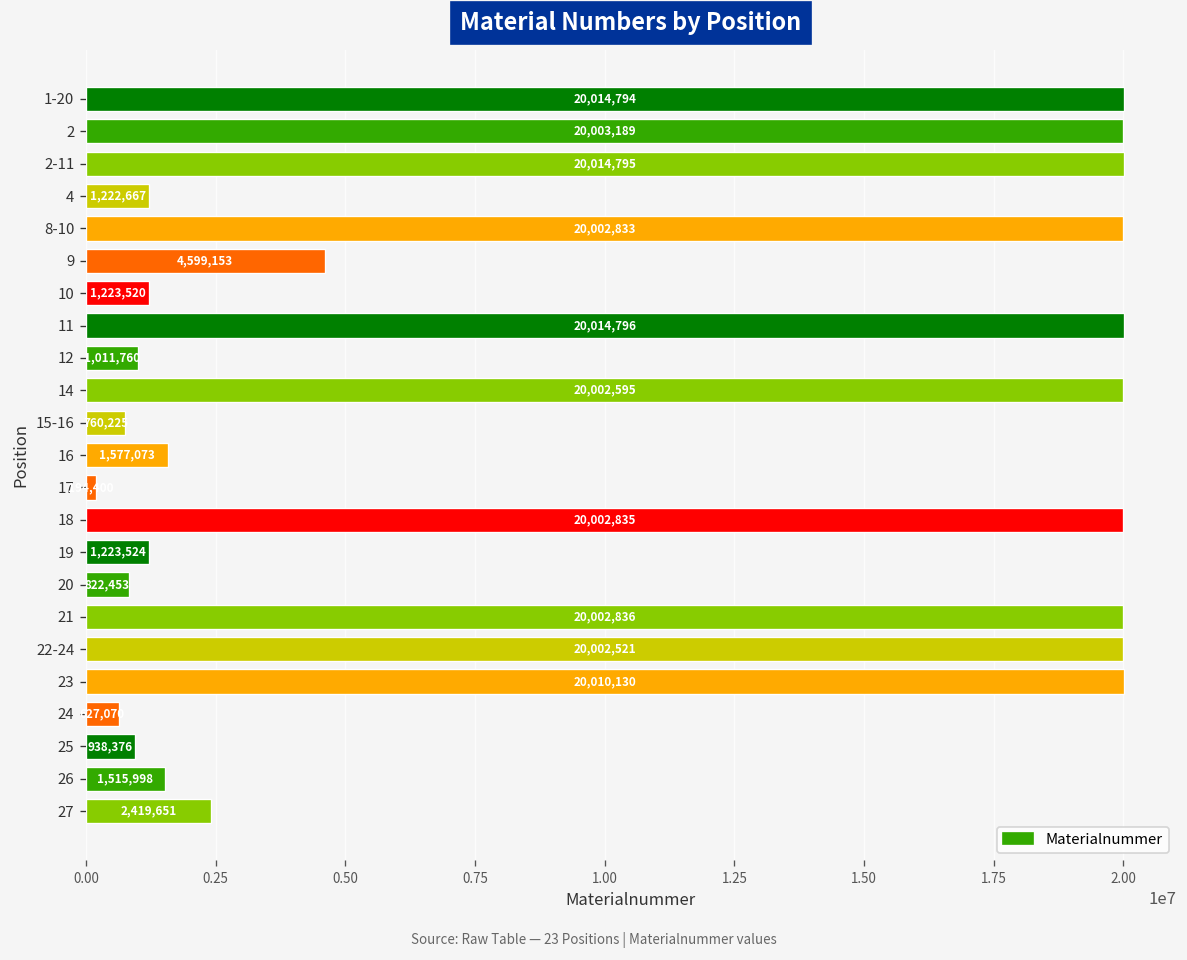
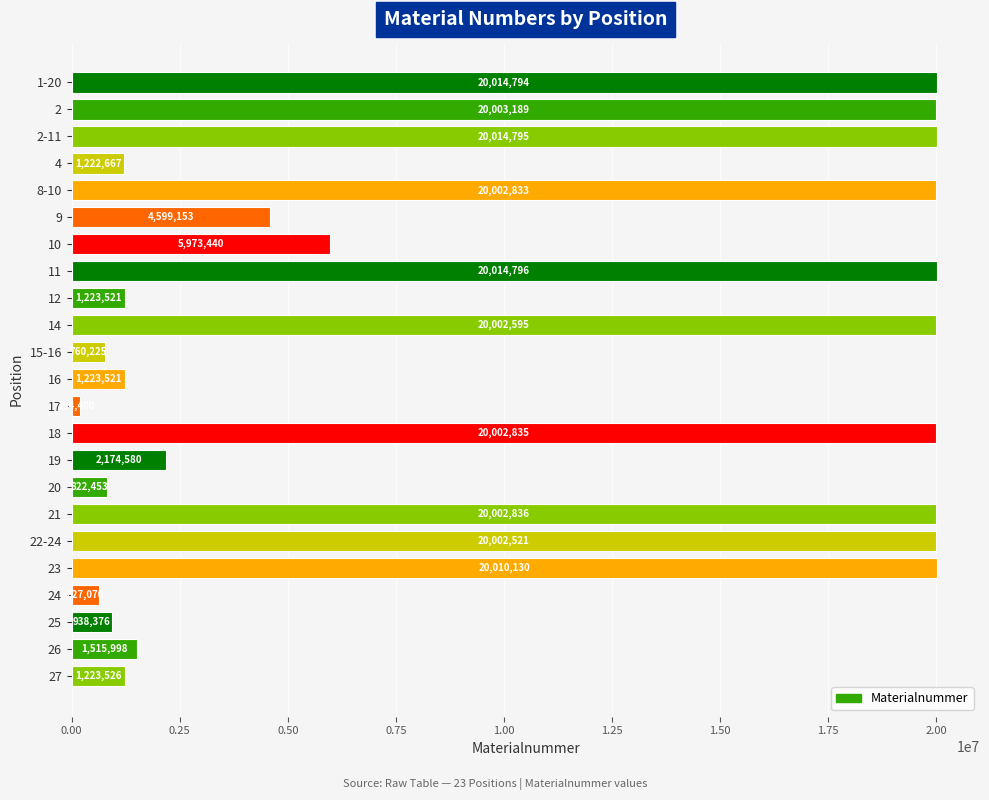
10: 1,223,520 -> 5,973,440
12: 1,011,760 -> 1,223,521
16: 1,577,073 -> 1,223,521
19: 1,223,524 -> 2,174,580
27: 2,419,651 -> 1,223,526
